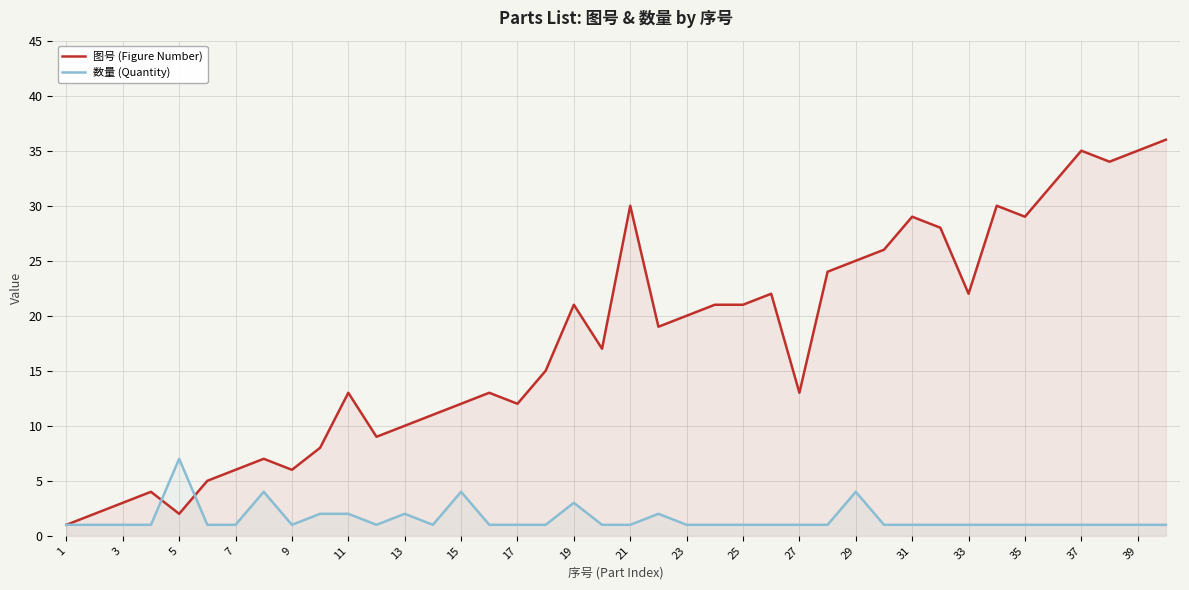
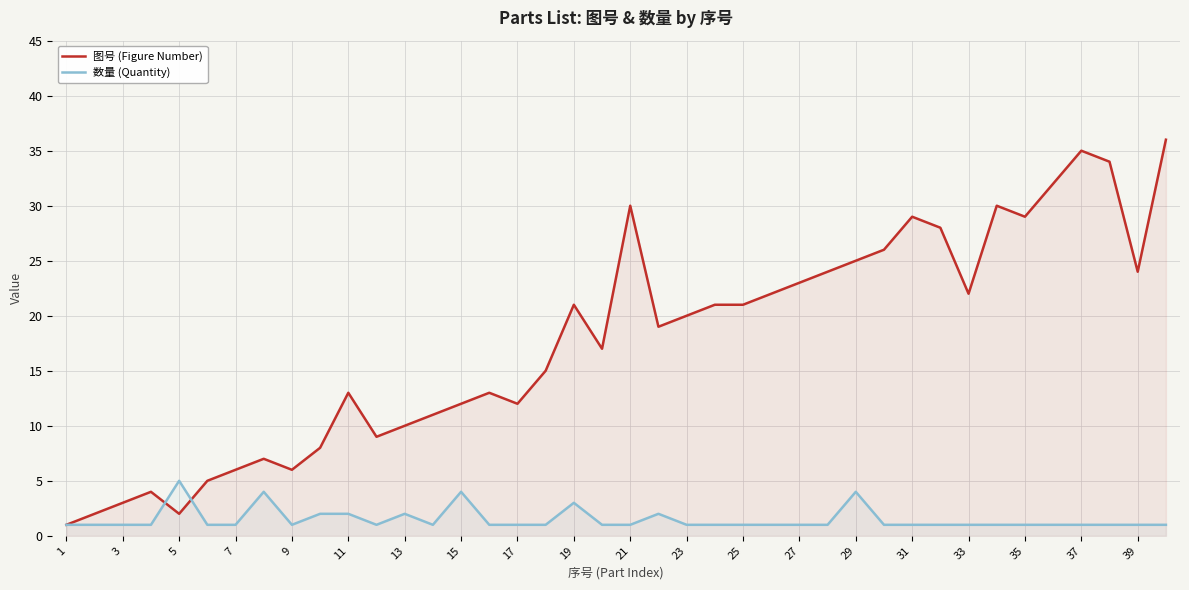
数量 (Quantity), 5: 7 -> 5
图号 (Figure Number), 27: 13 -> 23
图号 (Figure Number), 39: 35 -> 24
